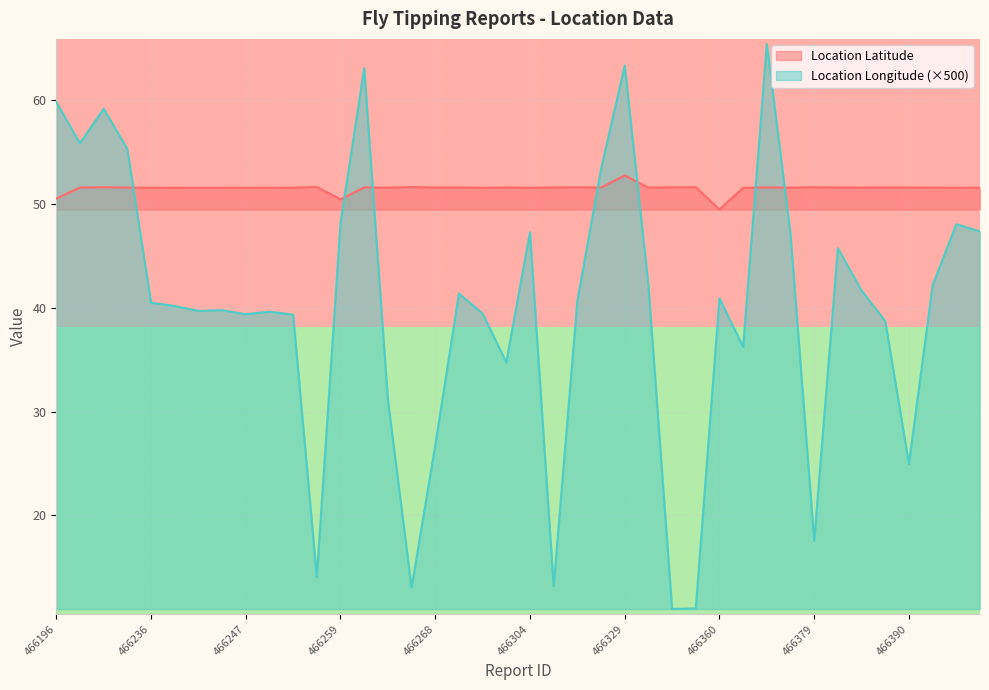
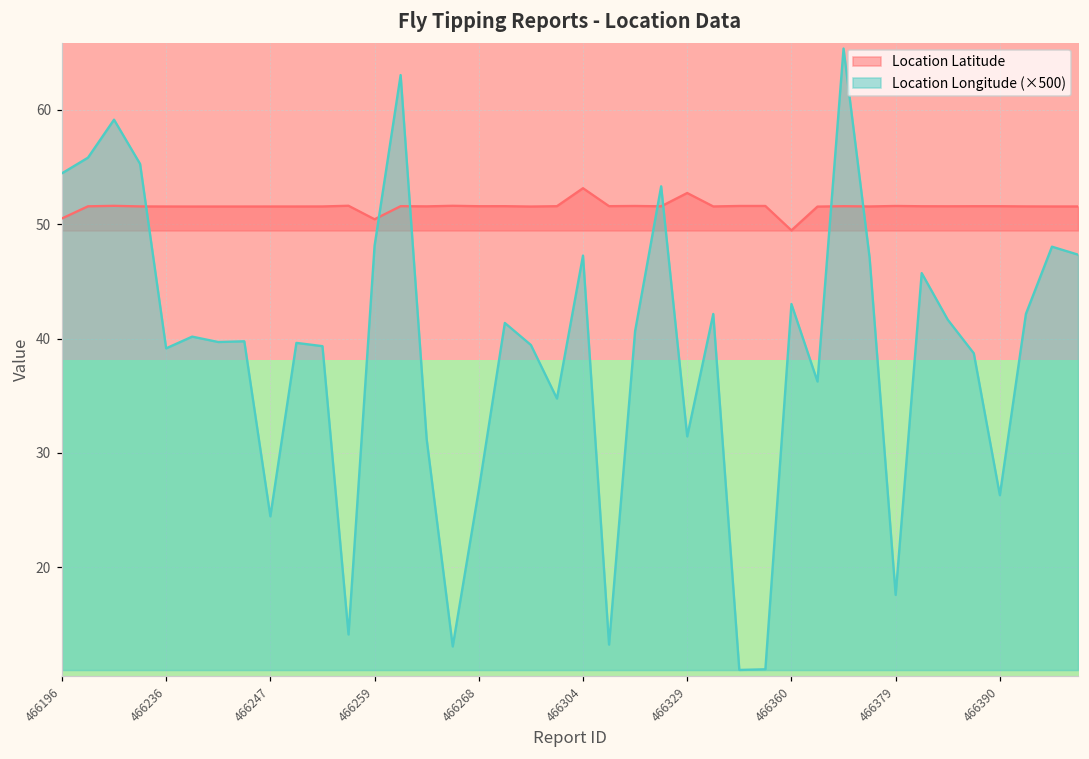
Location Longitude (×500), 466196: 59.8 -> 54.5
Location Longitude (×500), 466236: 40.5 -> 39.1
Location Longitude (×500), 466247: 39.4 -> 24.4
Location Latitude, 466304: 51.6 -> 53.2
Location Longitude (×500), 466329: 63.3 -> 31.4
Location Longitude (×500), 466360: 40.9 -> 43.0
Location Longitude (×500), 466390: 25.0 -> 26.3
